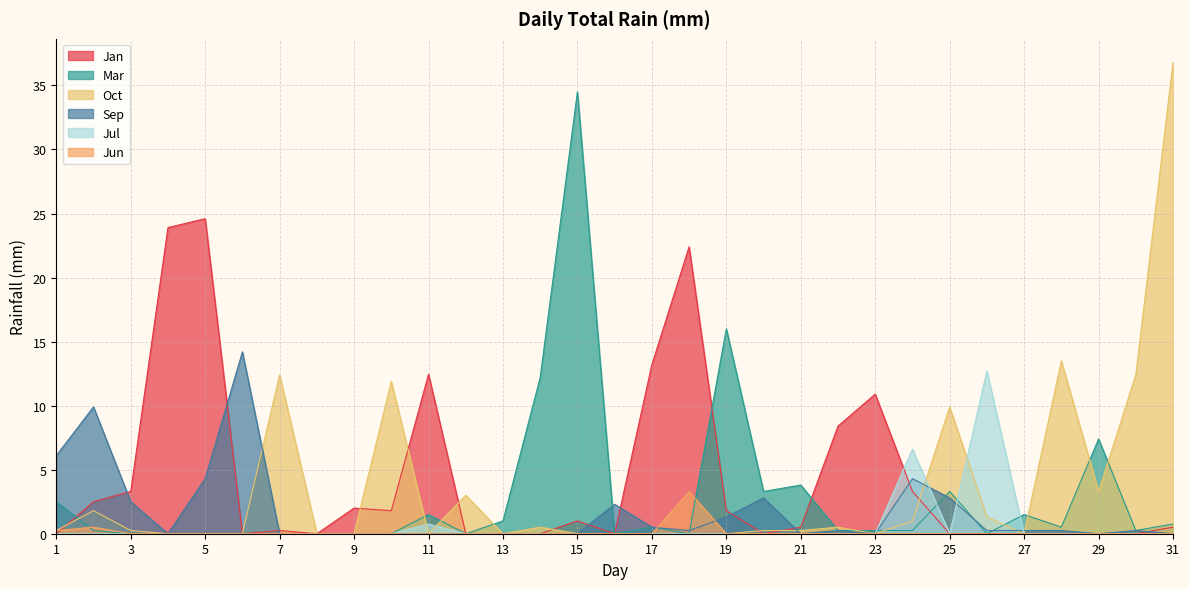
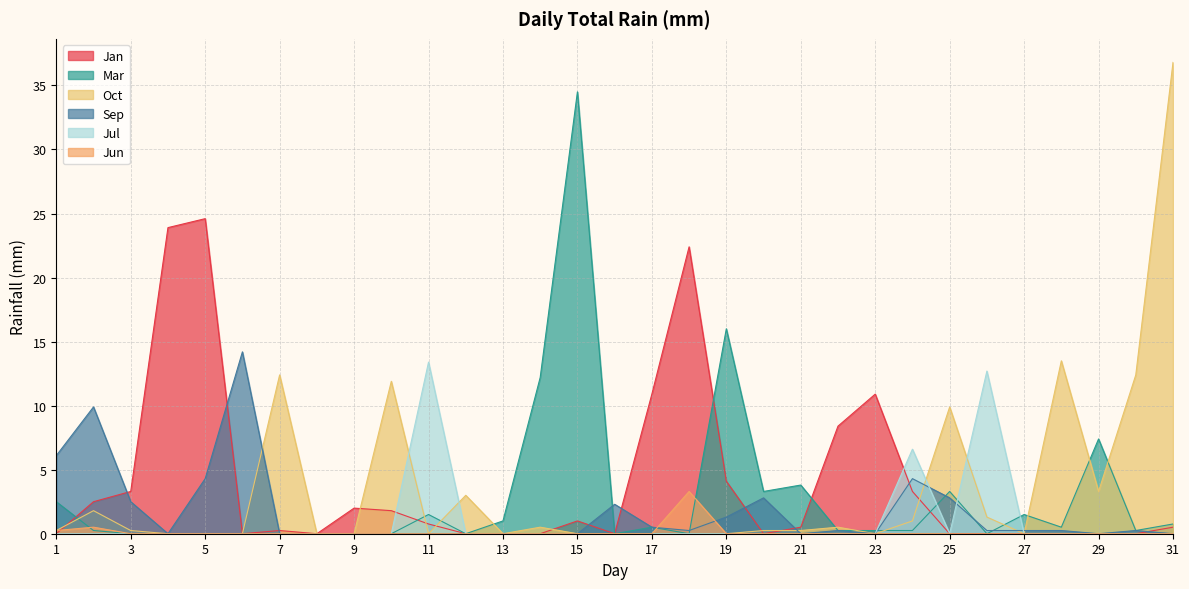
Jan, 11: 12.5 -> 0.8
Jul, 11: 0.8 -> 13.4
Jan, 17: 13.2 -> 10.9
Jan, 19: 1.8 -> 4.1
